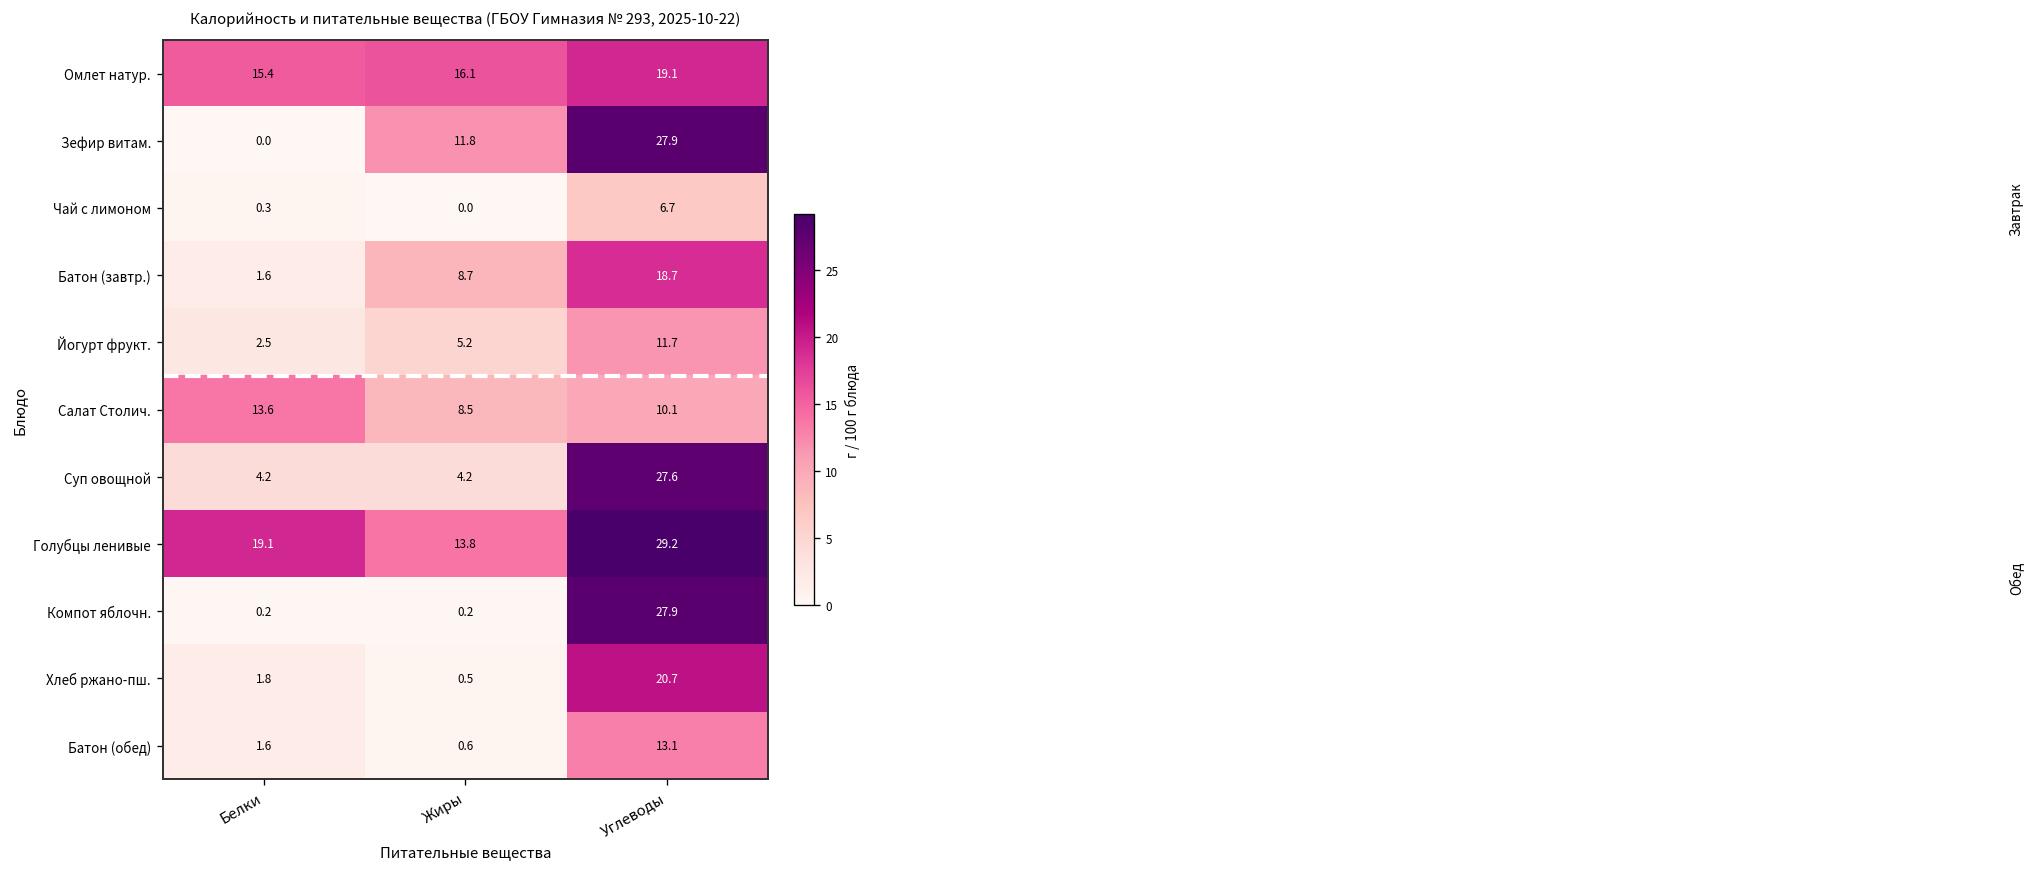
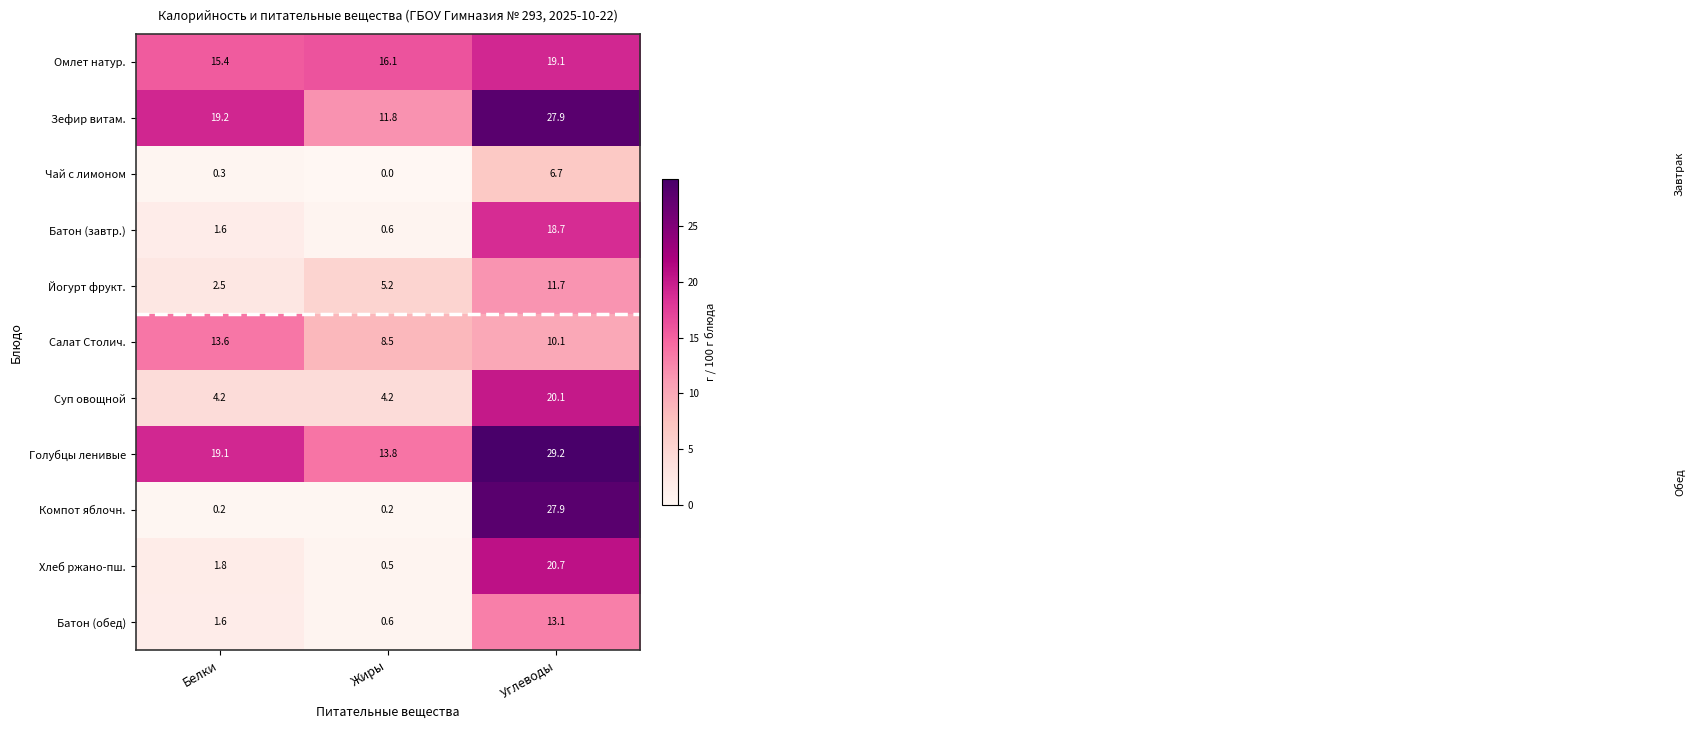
Зефир витам., Белки: 0.0 -> 19.2
Батон (завтр.), Жиры: 8.7 -> 0.6
Суп овощной, Углеводы: 27.6 -> 20.1
